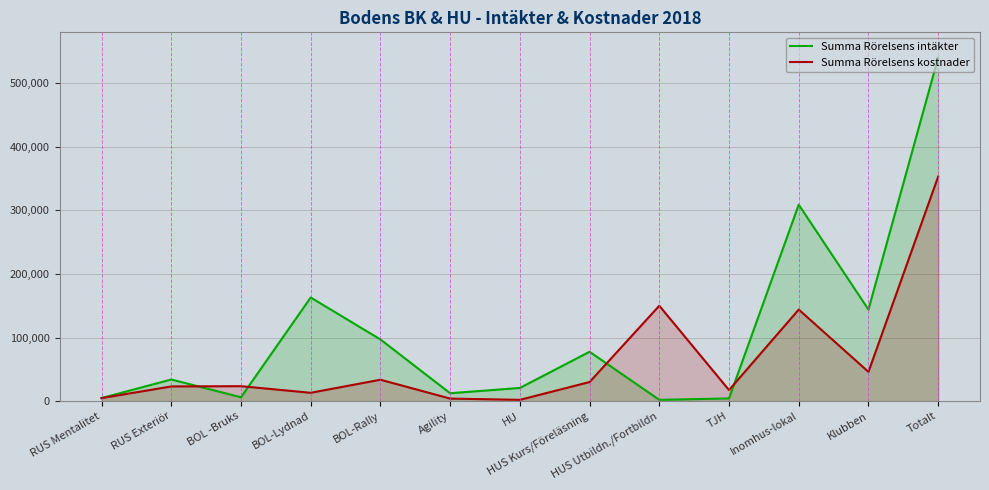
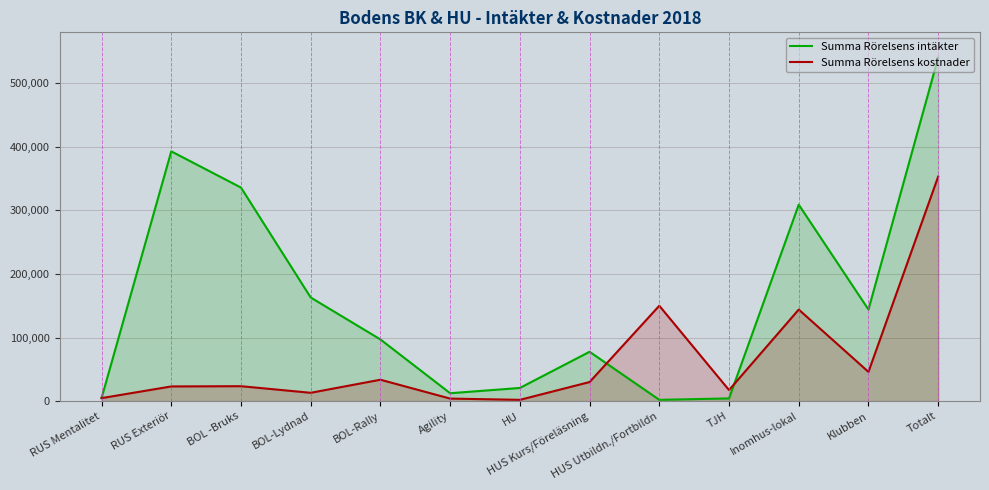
Summa Rörelsens intäkter, RUS Exteriör: 30,000 -> 390,000
Summa Rörelsens intäkter, BOL -Bruks: 10,000 -> 340,000
